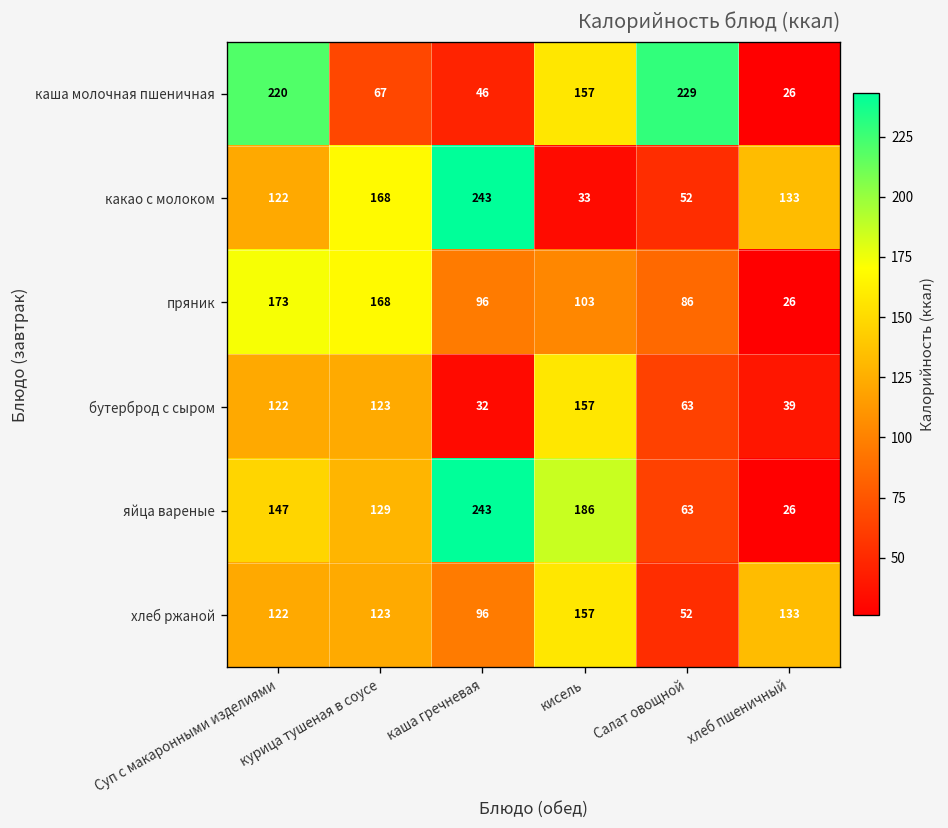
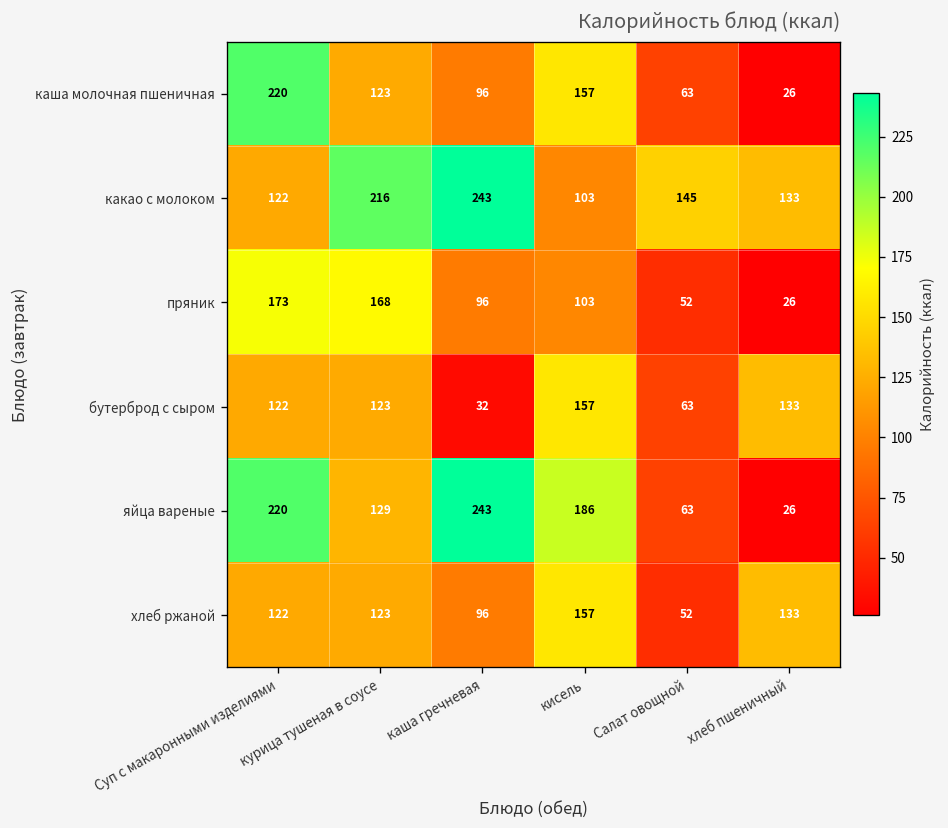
каша молочная пшеничная, курица тушеная в соусе: 67 -> 123
каша молочная пшеничная, каша гречневая: 46 -> 96
каша молочная пшеничная, Салат овощной: 229 -> 63
какао с молоком, курица тушеная в соусе: 168 -> 216
какао с молоком, кисель: 33 -> 103
какао с молоком, Салат овощной: 52 -> 145
пряник, Салат овощной: 86 -> 52
бутерброд с сыром, хлеб пшеничный: 39 -> 133
яйца вареные, Суп с макаронными изделиями: 147 -> 220
